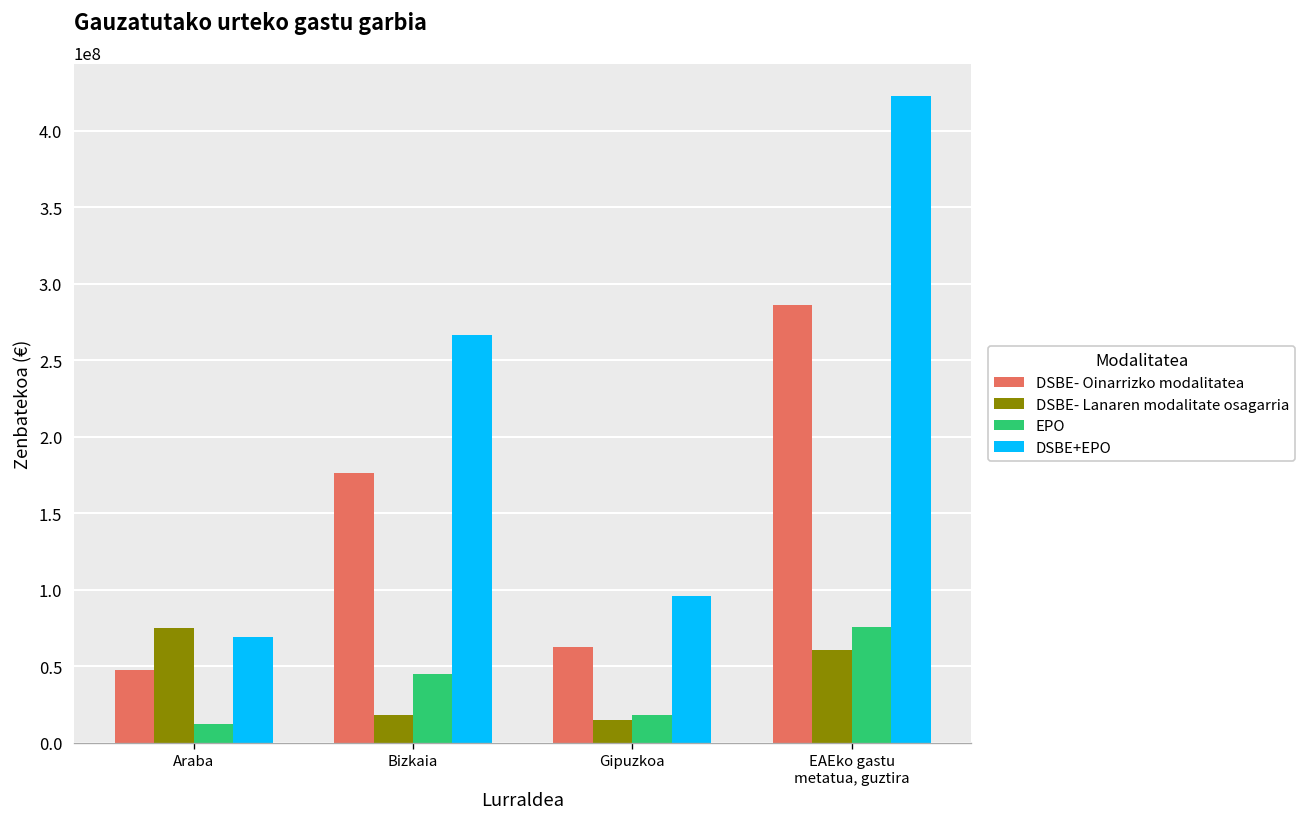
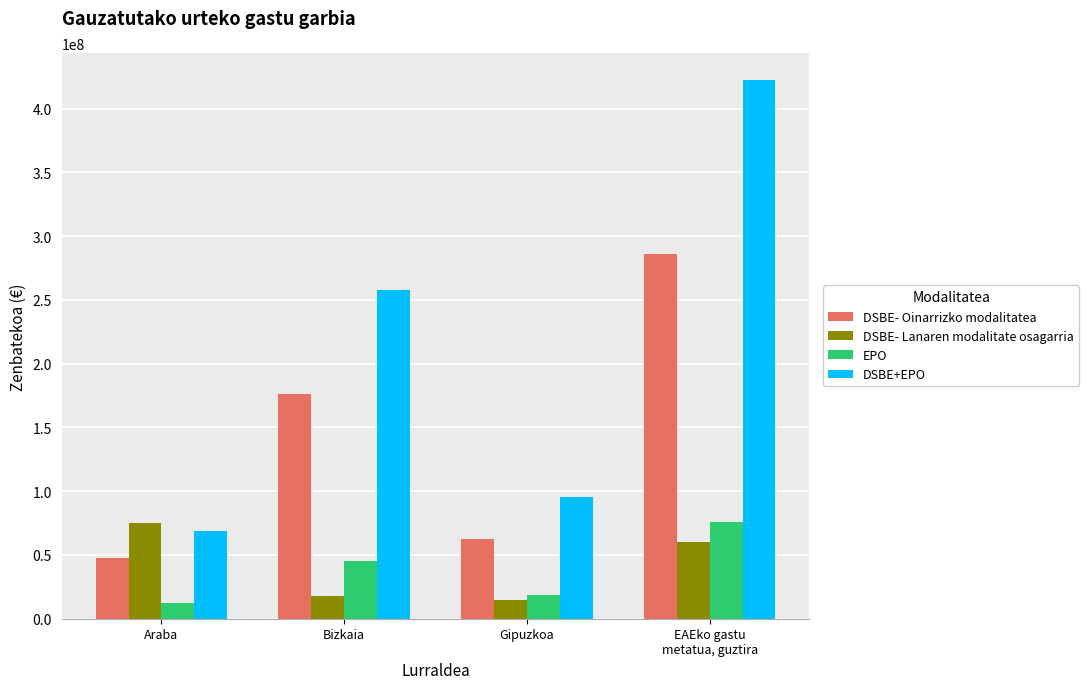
DSBE+EPO, Bizkaia: 266000000 -> 258000000
